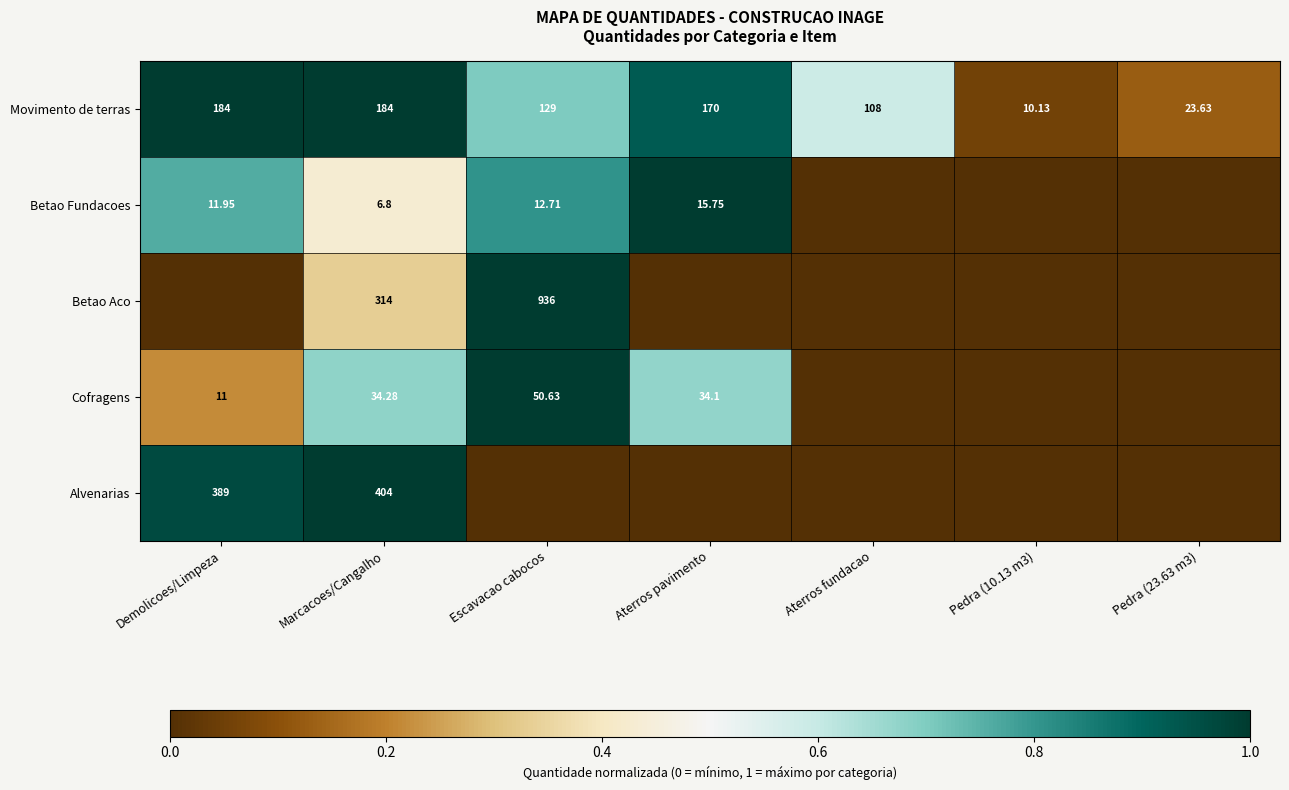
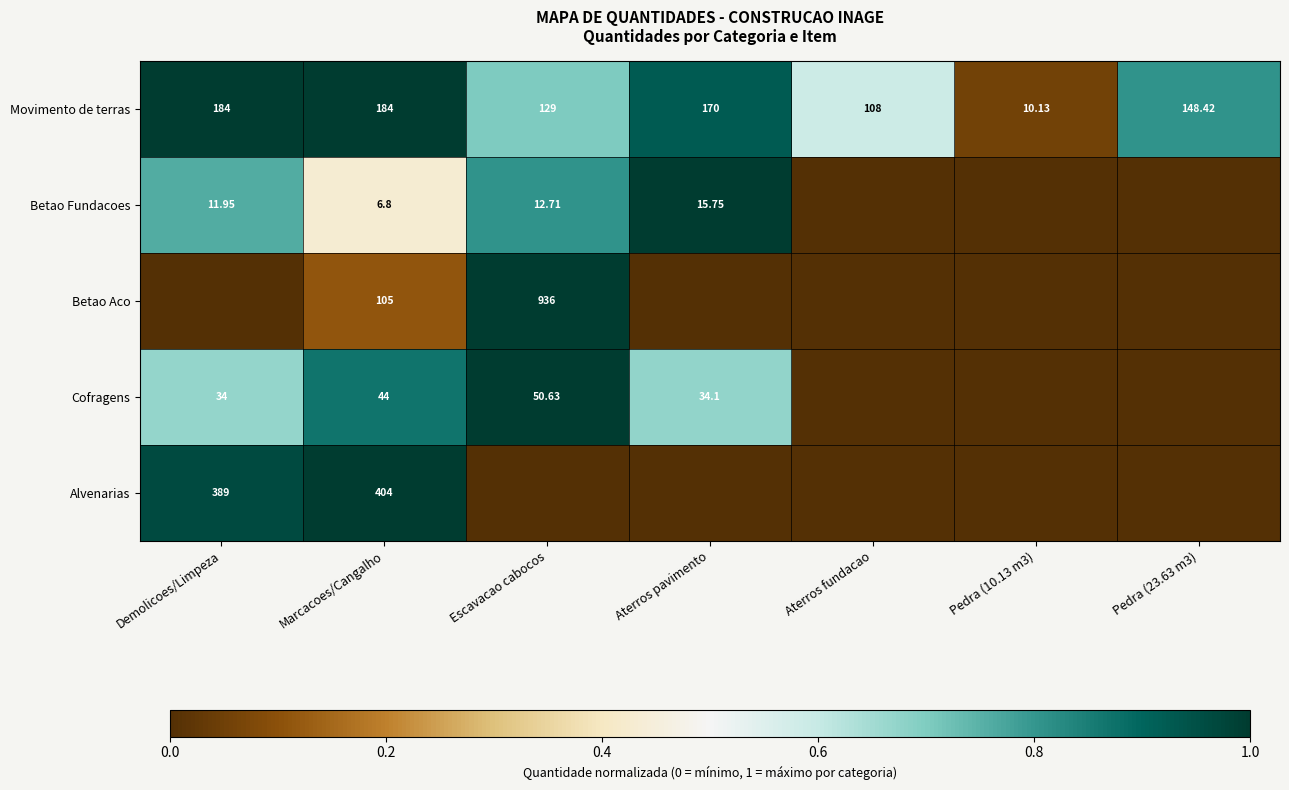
Movimento de terras, Pedra (23.63 m3): 23.63 -> 148.42
Betao Aco, Marcacoes/Cangalho: 314 -> 105
Cofragens, Demolicoes/Limpeza: 11 -> 34
Cofragens, Marcacoes/Cangalho: 34.28 -> 44
